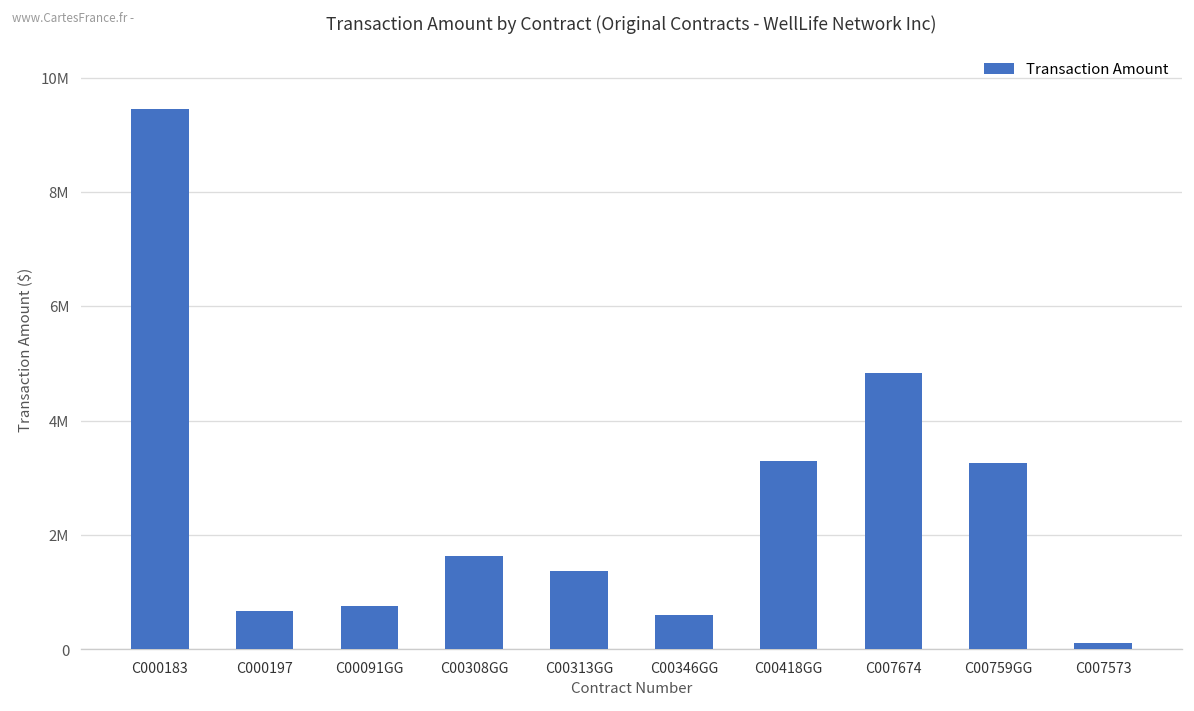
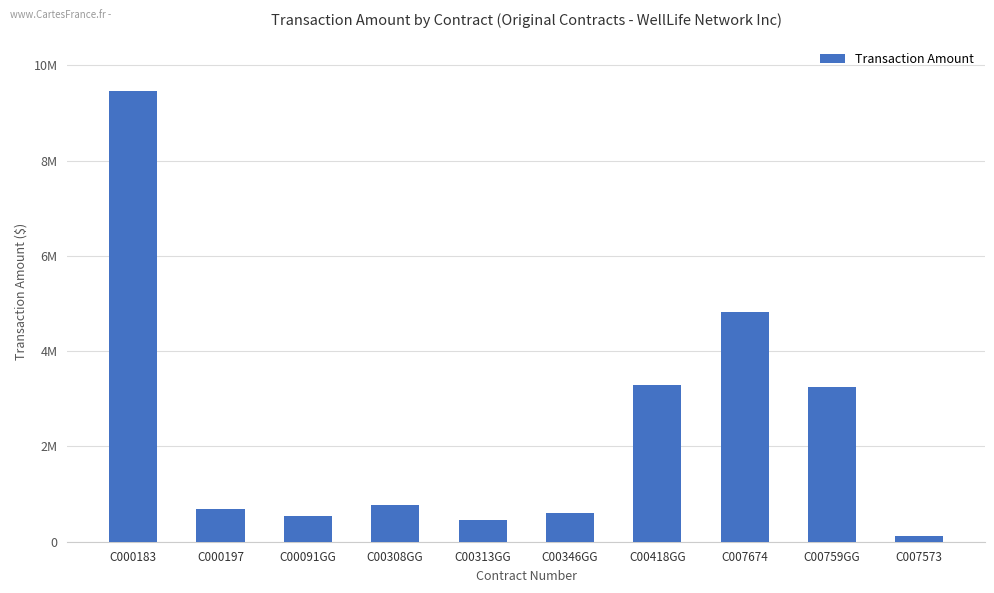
C00091GG: 800000 -> 500000
C00308GG: 1600000 -> 800000
C00313GG: 1400000 -> 500000
